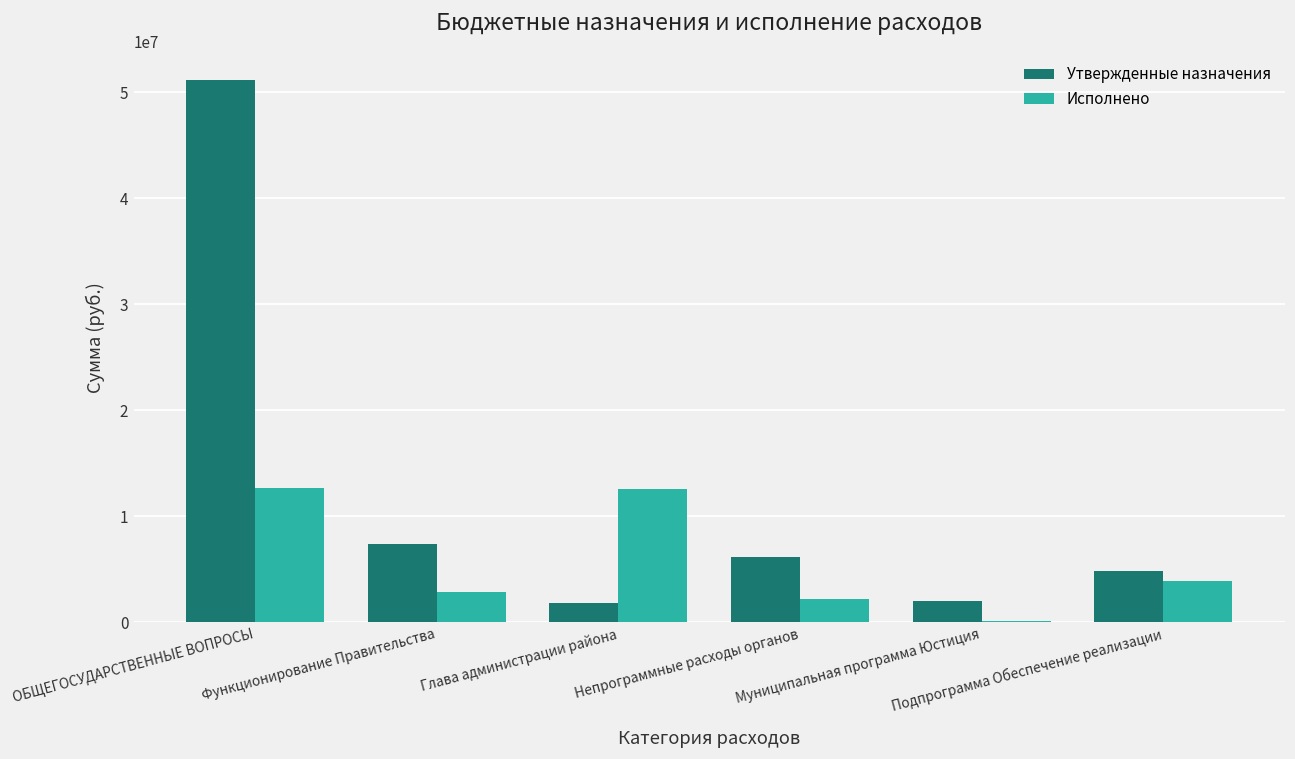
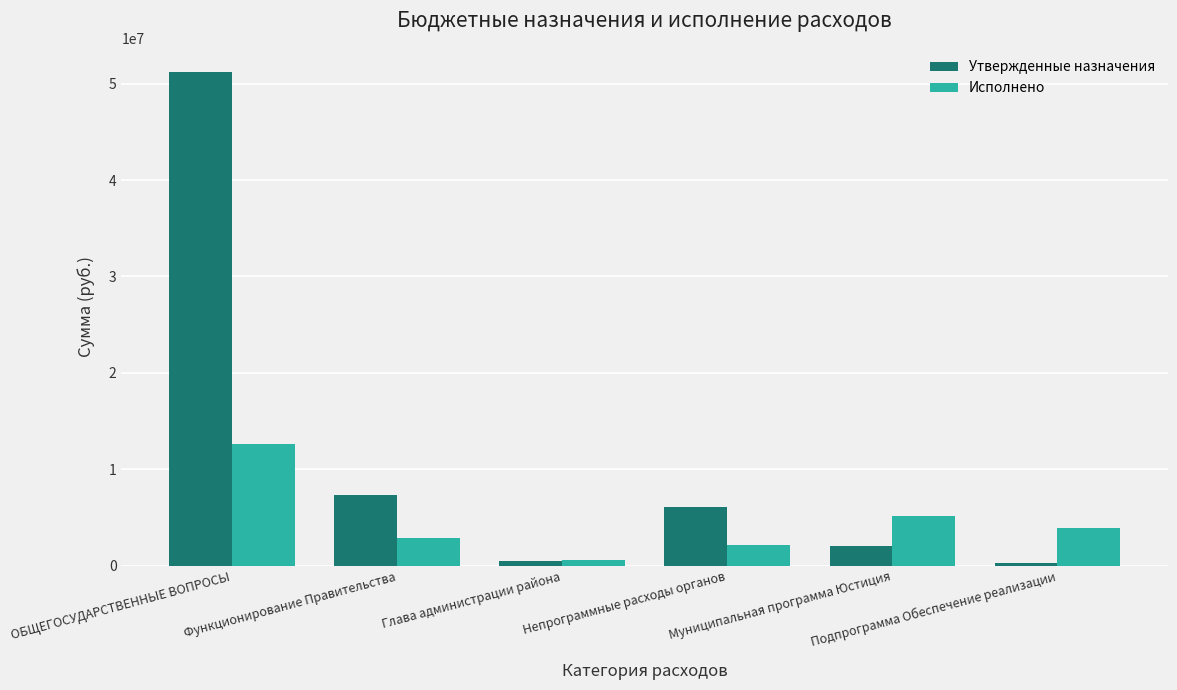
Утвержденные назначения, Глава администрации района: 2000000 -> 0
Исполнено, Глава администрации района: 13000000 -> 1000000
Исполнено, Муниципальная программа Юстиция: 0 -> 5000000
Утвержденные назначения, Подпрограмма Обеспечение реализации: 5000000 -> 0
